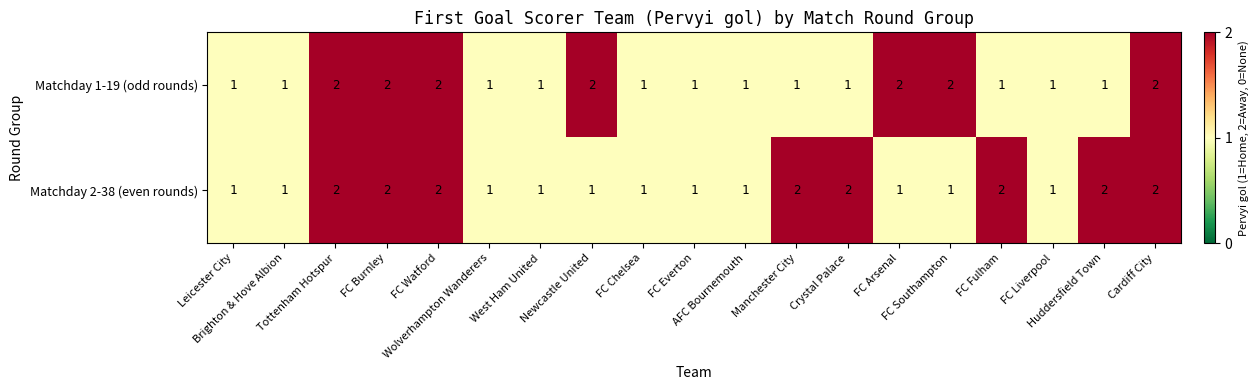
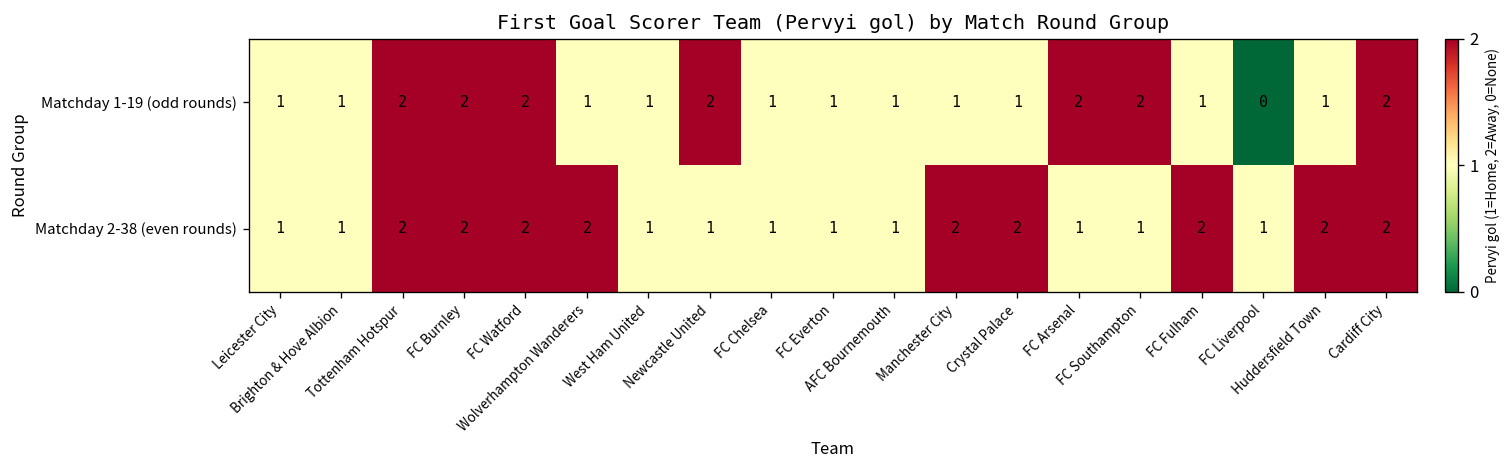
Matchday 1-19 (odd rounds), FC Liverpool: 1 -> 0
Matchday 2-38 (even rounds), Wolverhampton Wanderers: 1 -> 2
